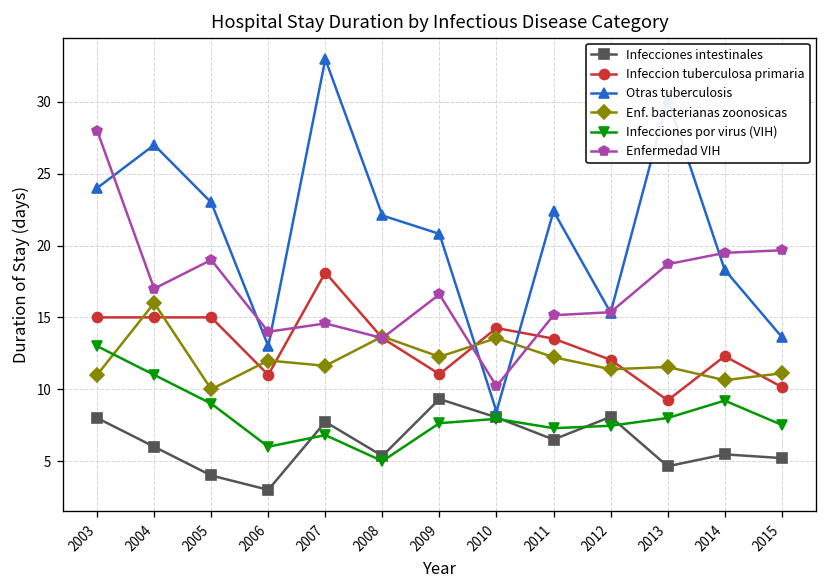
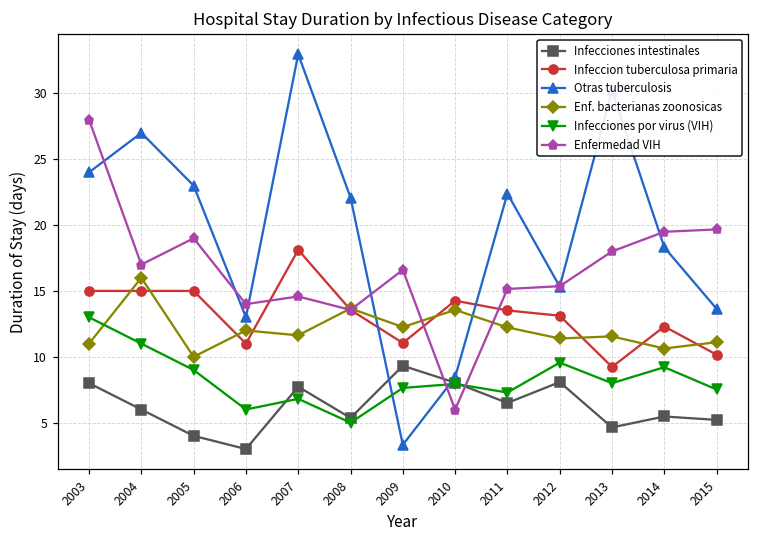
Otras tuberculosis, 2009: 20.8 -> 3.3
Enfermedad VIH, 2010: 10.2 -> 6.0
Infeccion tuberculosa primaria, 2012: 12.1 -> 13.1
Infecciones por virus (VIH), 2012: 7.5 -> 9.6
Enfermedad VIH, 2013: 18.7 -> 18.0
